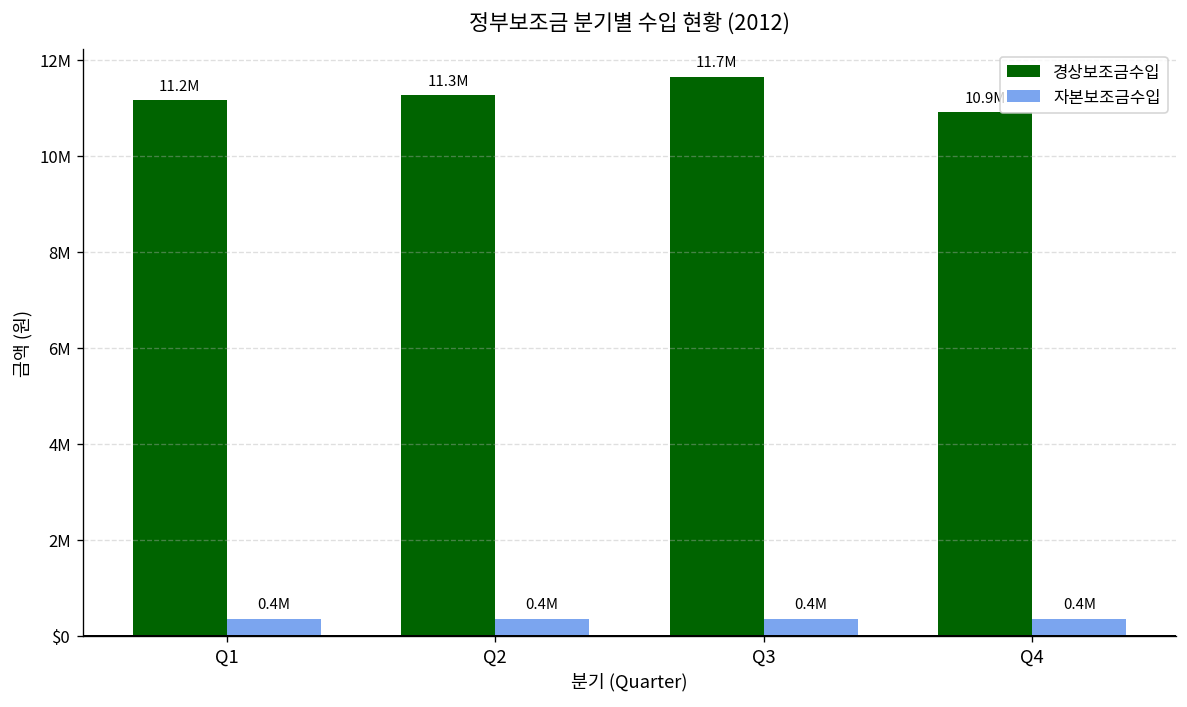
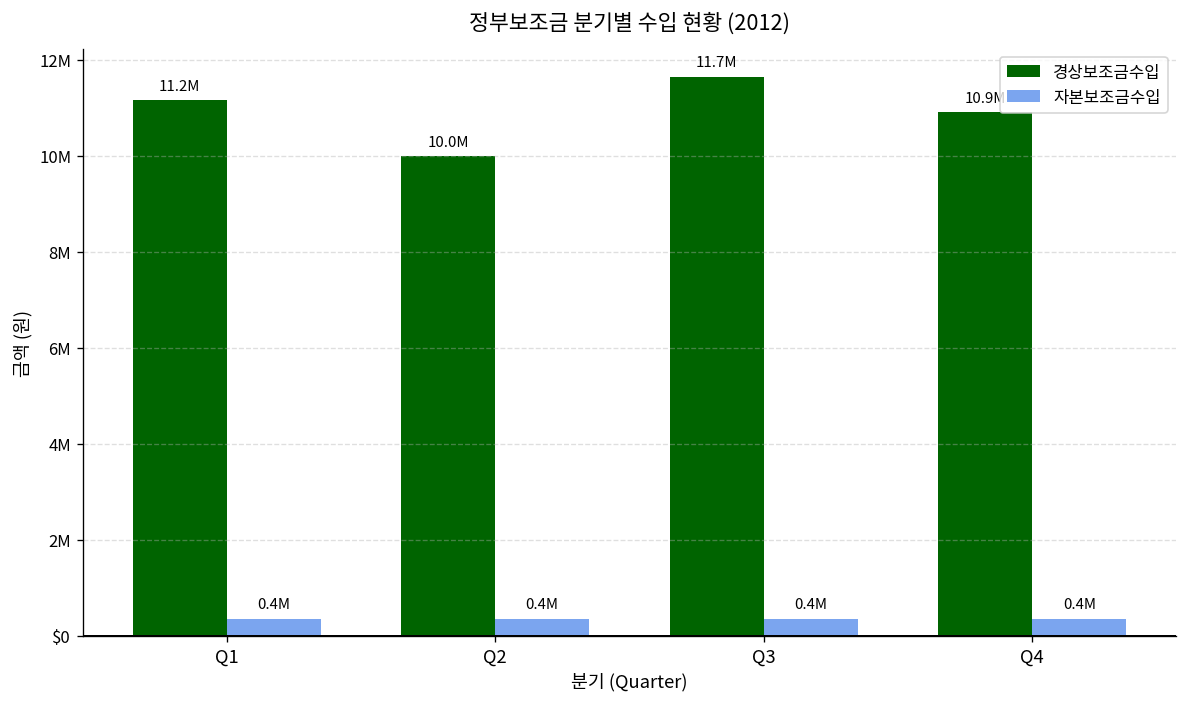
경상보조금수입, Q2: 11.3M -> 10.0M
